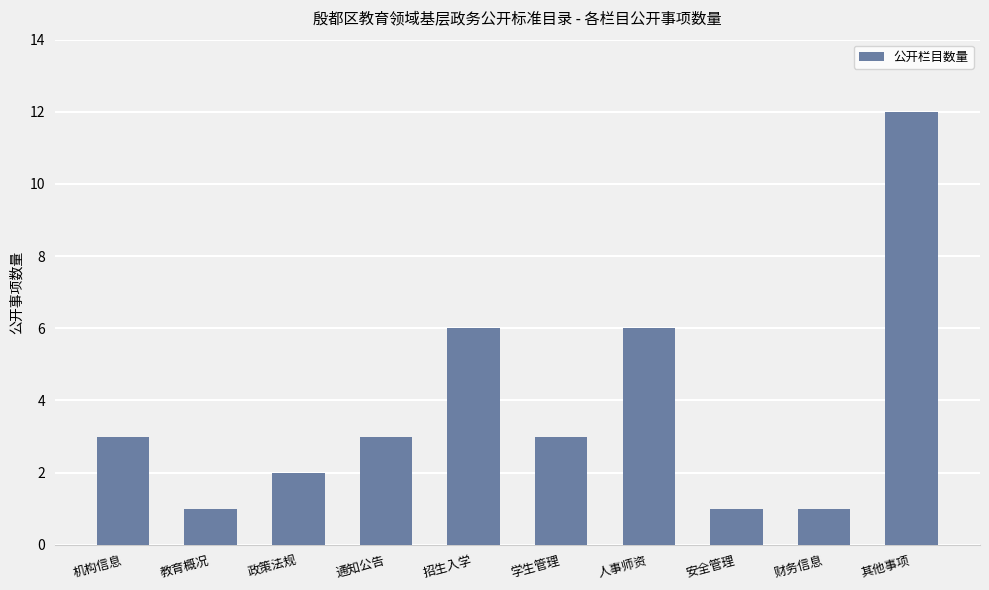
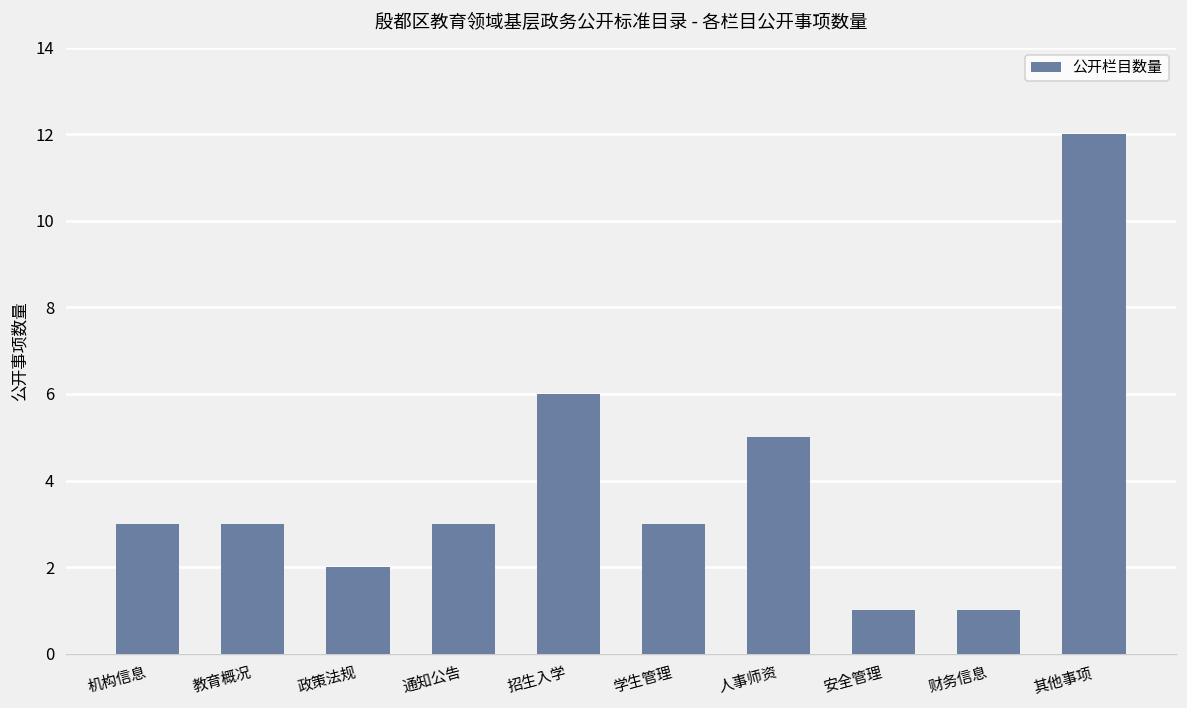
教育概况: 1 -> 3
人事师资: 6 -> 5
